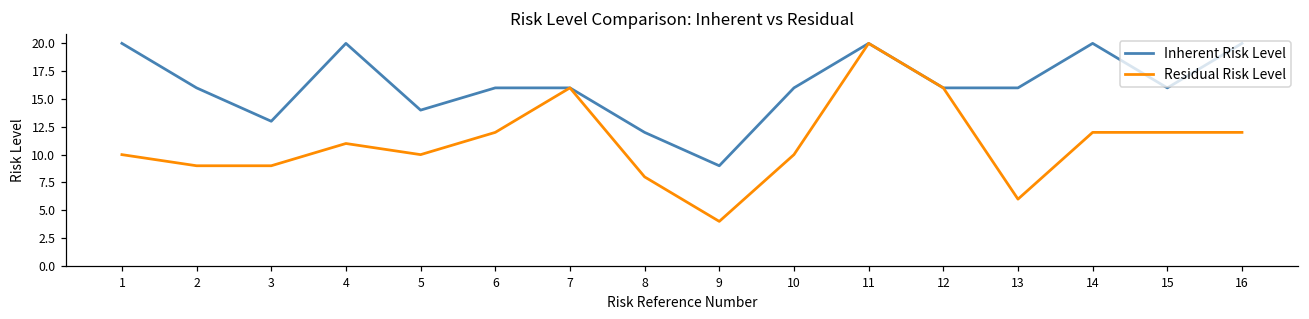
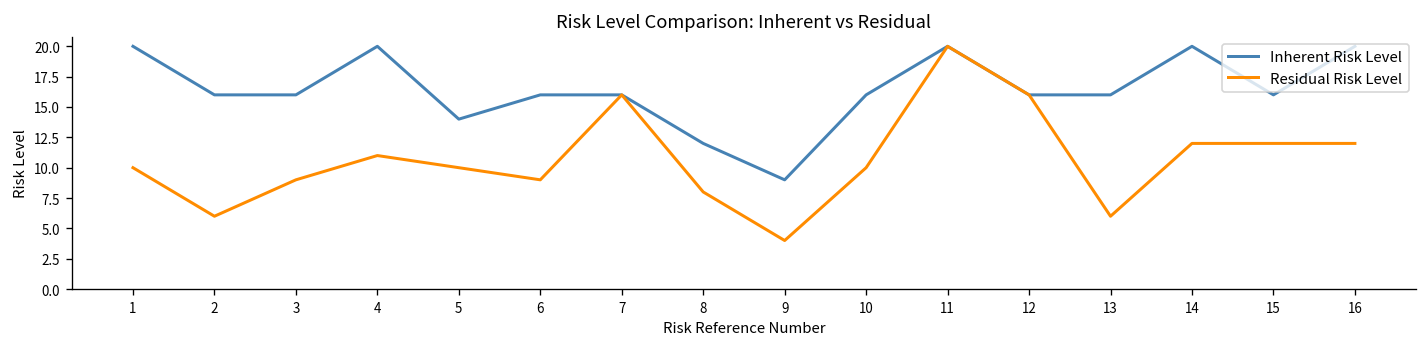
Residual Risk Level, 2: 9 -> 6
Inherent Risk Level, 3: 13 -> 16
Residual Risk Level, 6: 12 -> 9
